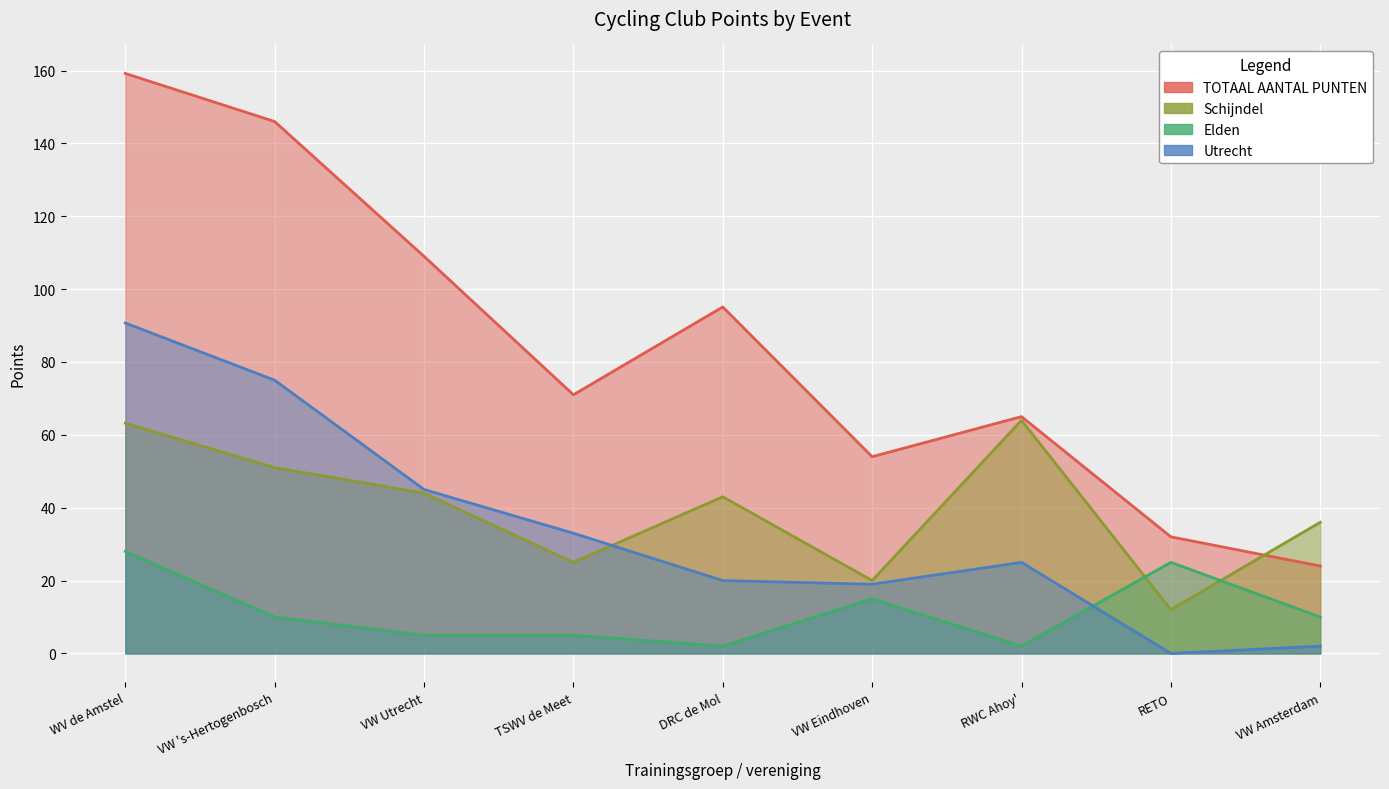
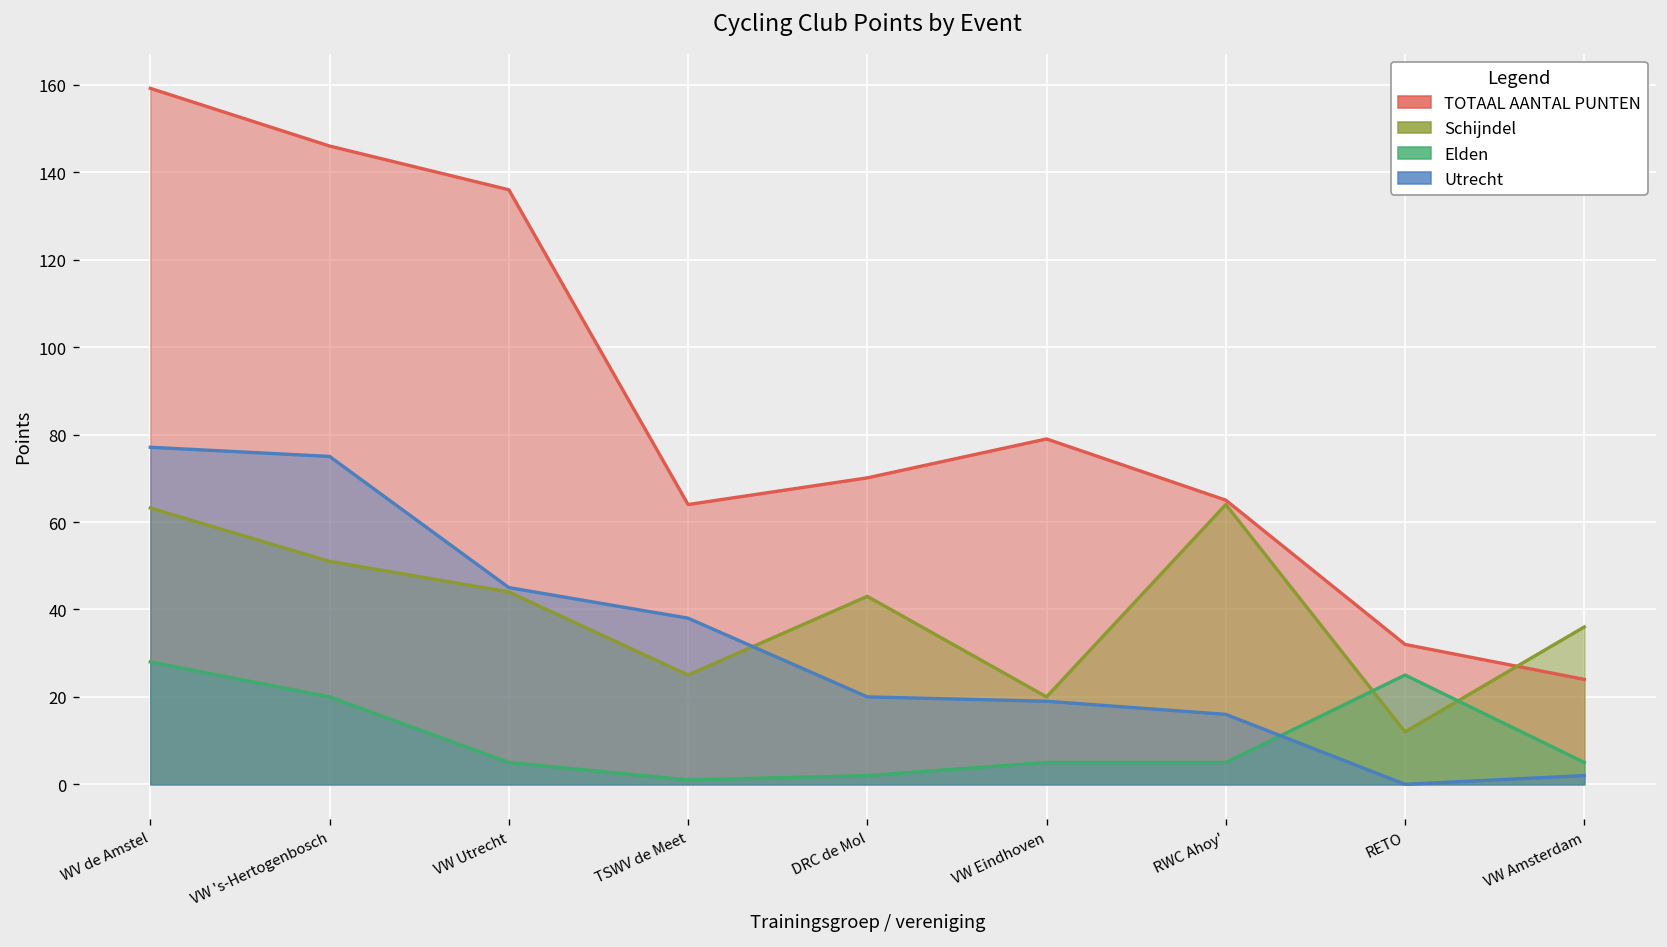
Utrecht, WV de Amstel: 91 -> 77
Elden, VW 's-Hertogenbosch: 10 -> 20
TOTAAL AANTAL PUNTEN, VW Utrecht: 109 -> 136
TOTAAL AANTAL PUNTEN, TSWV de Meet: 71 -> 64
Elden, TSWV de Meet: 5 -> 1
Utrecht, TSWV de Meet: 33 -> 38
TOTAAL AANTAL PUNTEN, DRC de Mol: 95 -> 70
TOTAAL AANTAL PUNTEN, VW Eindhoven: 54 -> 79
Elden, VW Eindhoven: 15 -> 5
Elden, RWC Ahoy': 2 -> 5
Utrecht, RWC Ahoy': 25 -> 16
Elden, VW Amsterdam: 10 -> 5
